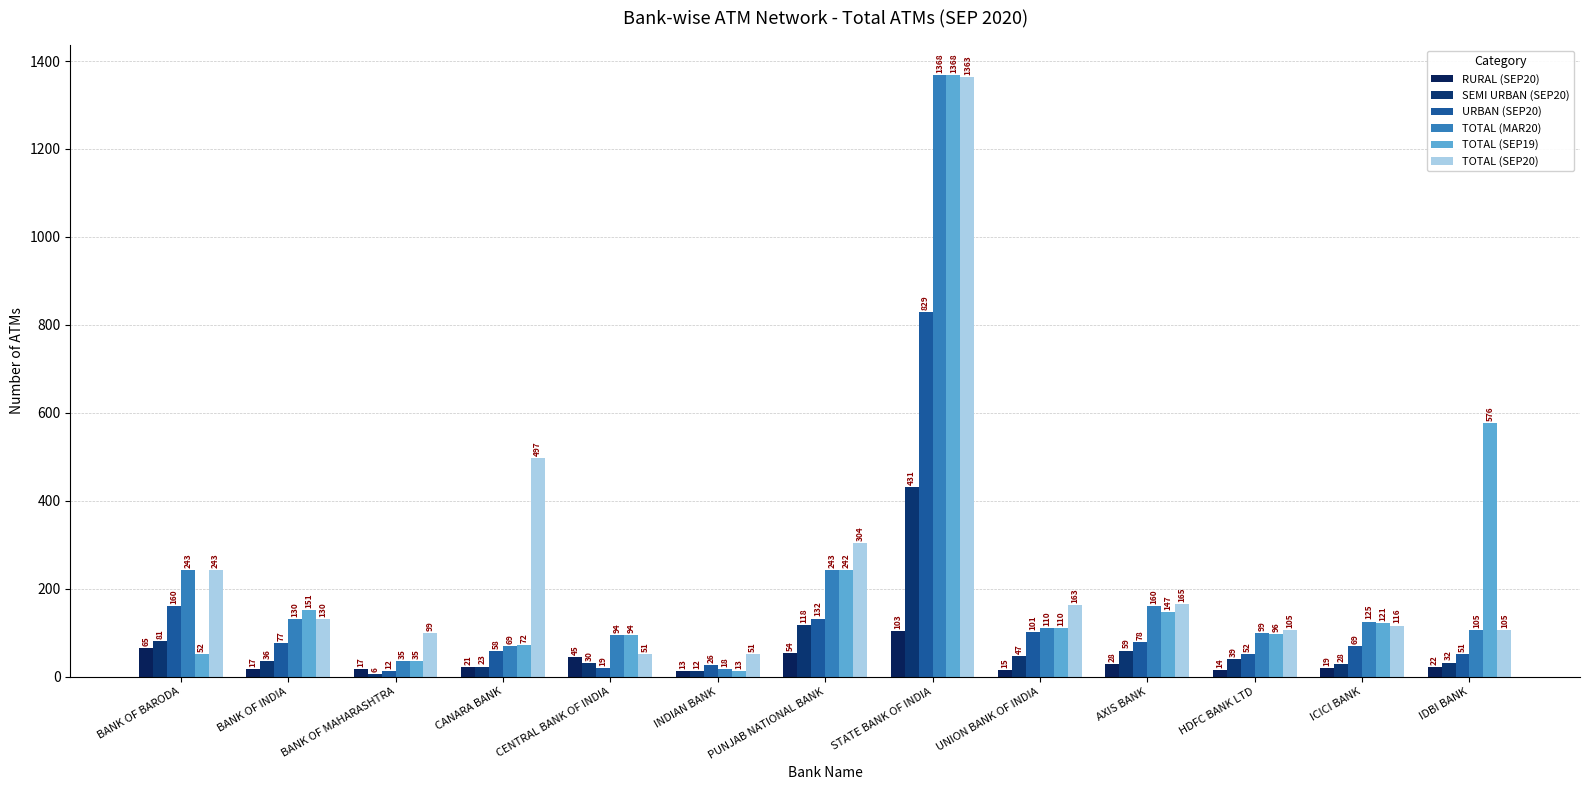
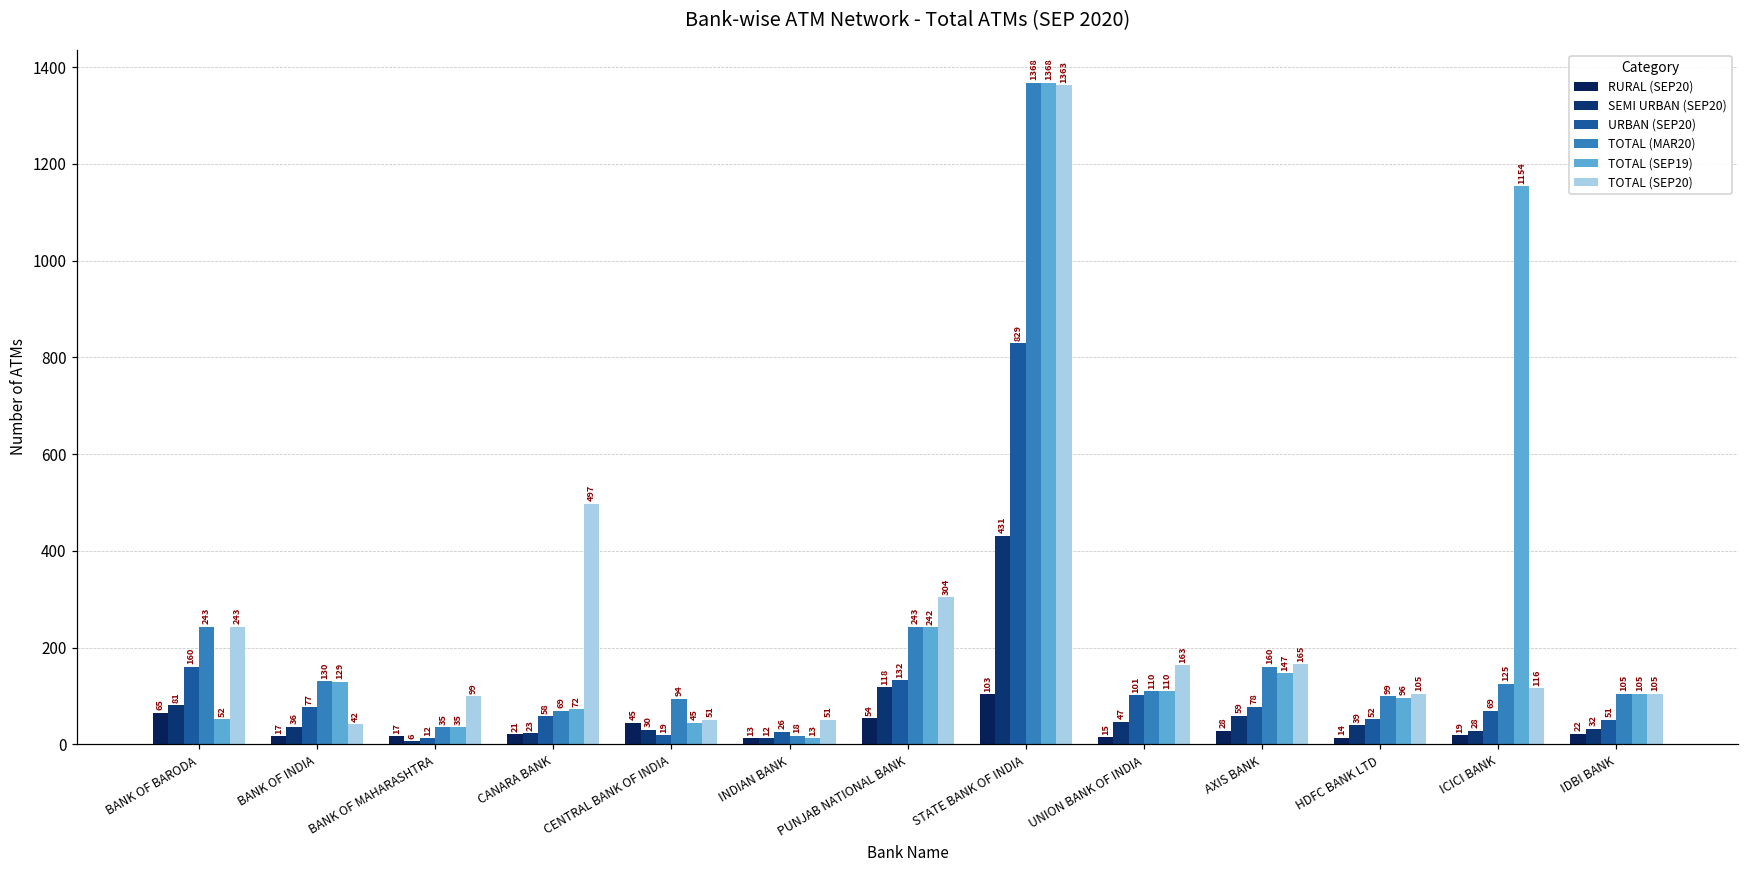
TOTAL (SEP19), BANK OF INDIA: 151 -> 129
TOTAL (SEP20), BANK OF INDIA: 130 -> 42
TOTAL (SEP19), CENTRAL BANK OF INDIA: 94 -> 45
TOTAL (SEP19), ICICI BANK: 121 -> 1154
TOTAL (SEP19), IDBI BANK: 576 -> 105
